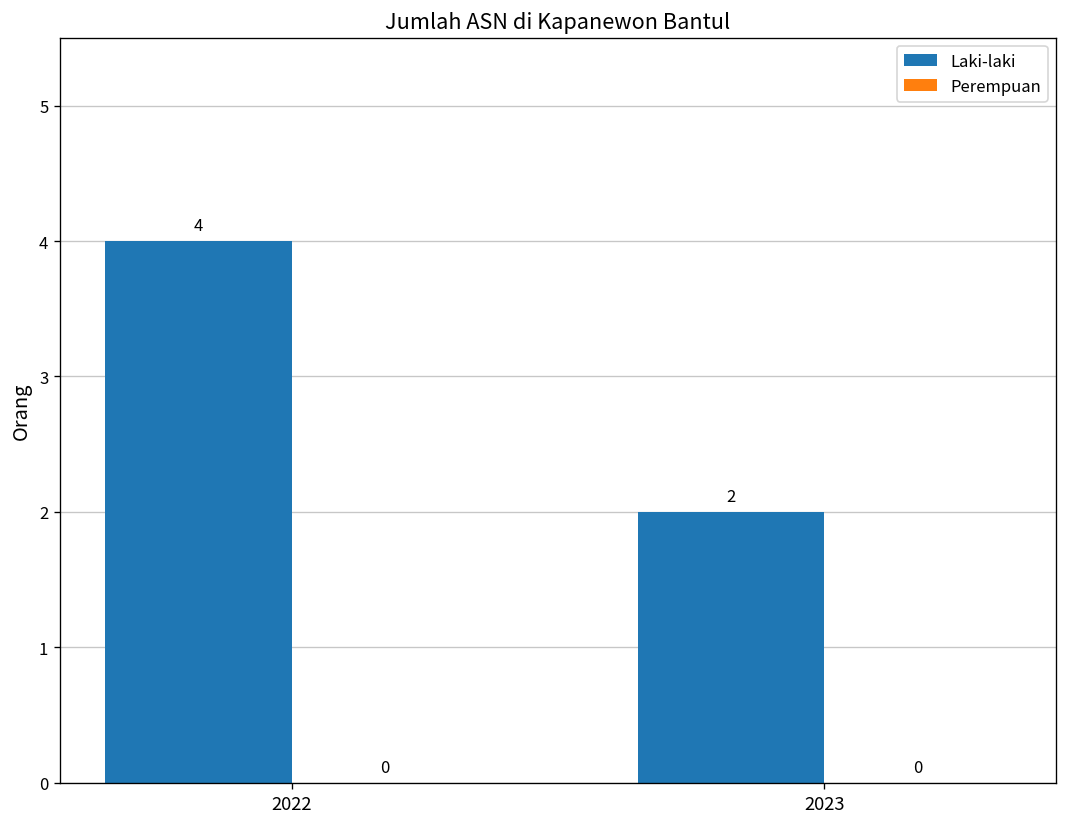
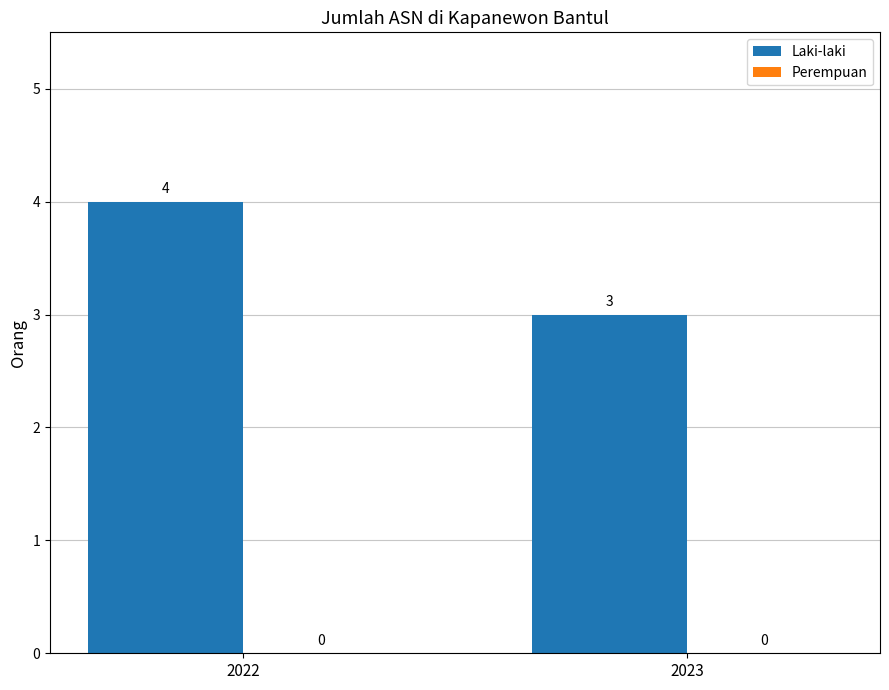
Laki-laki, 2023: 2 -> 3
